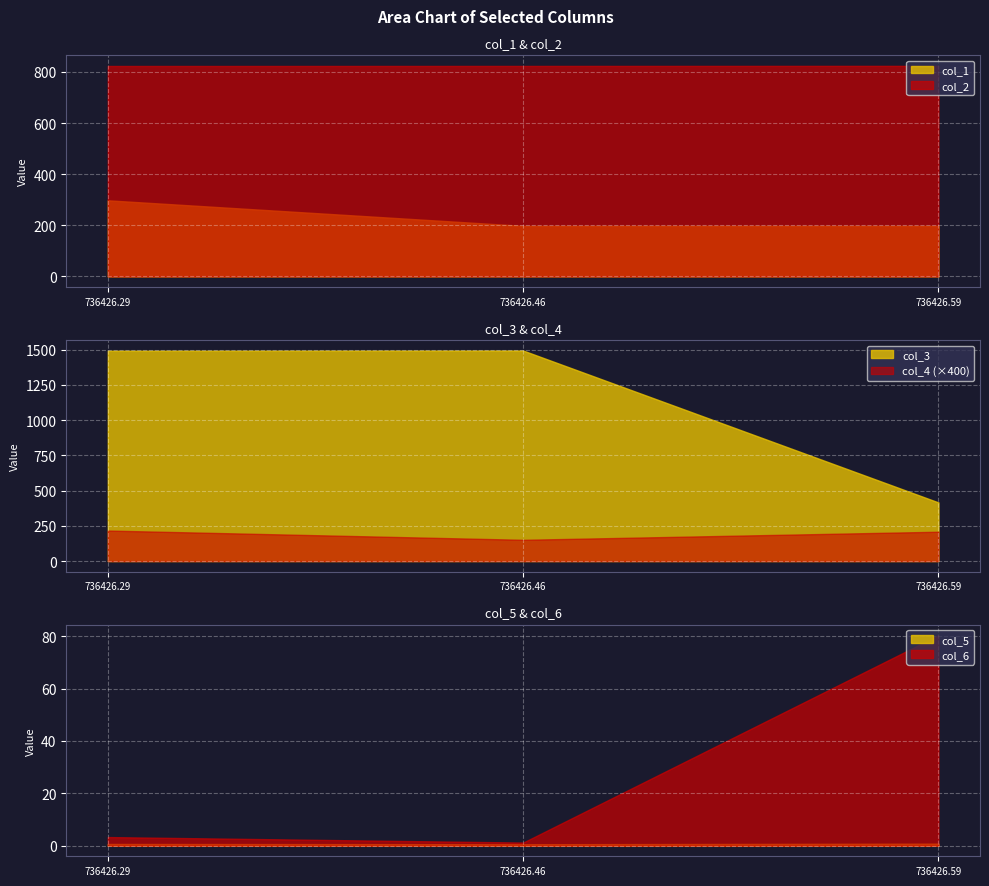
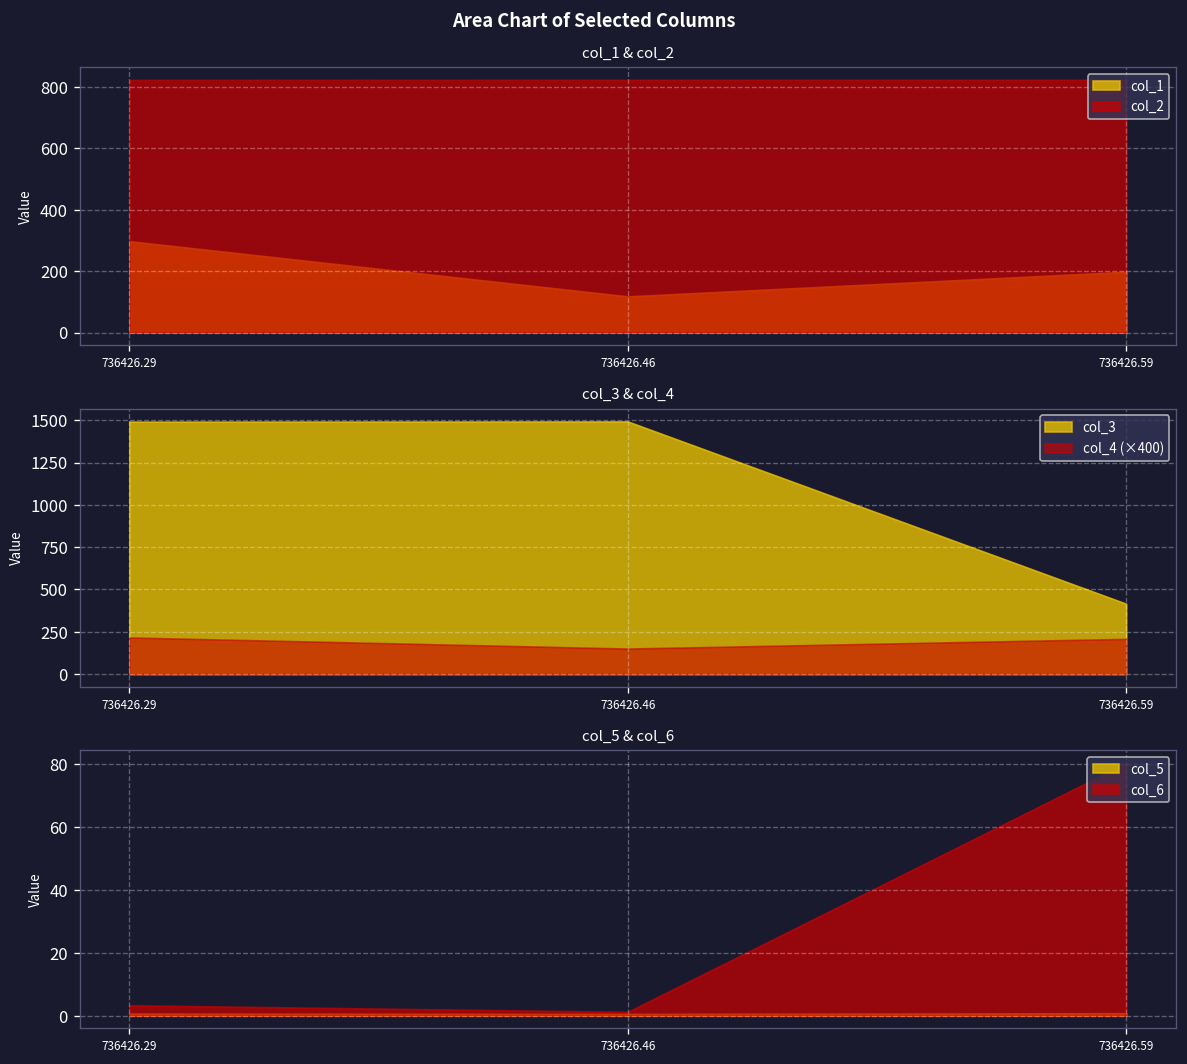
col_1 & col_2, col_1, 736426.46: 200 -> 120
